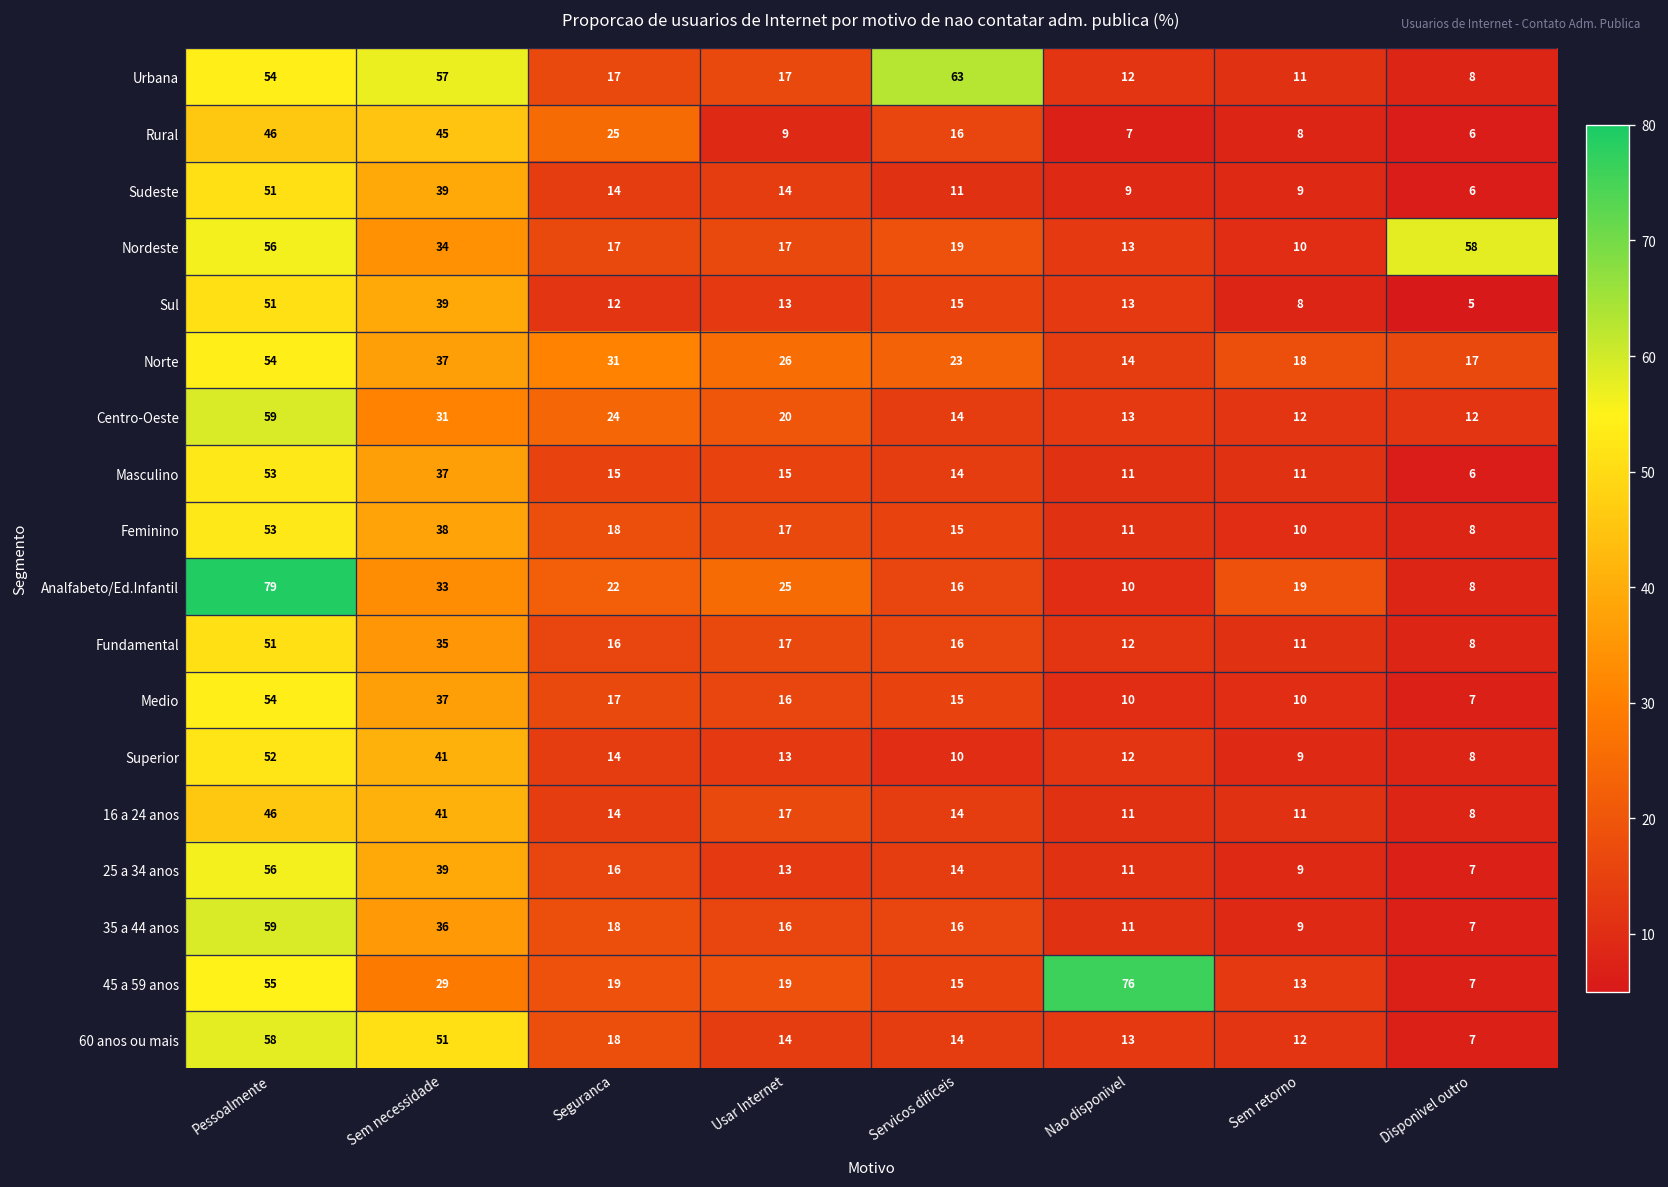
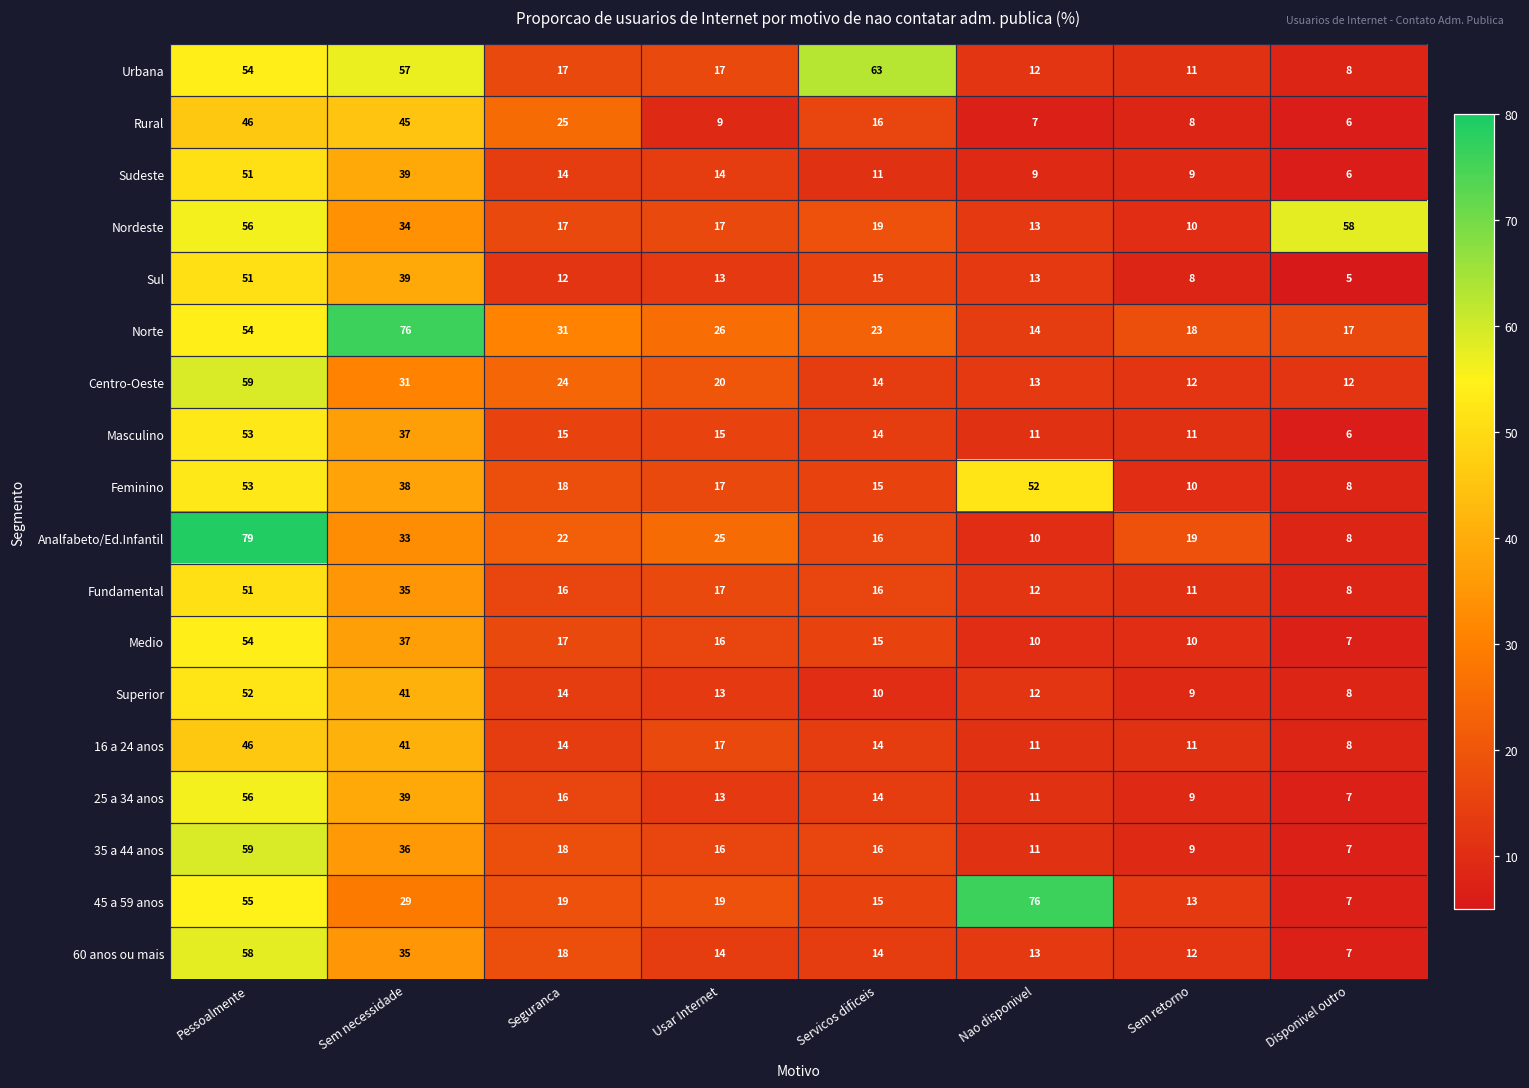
Norte, Sem necessidade: 37 -> 76
Feminino, Nao disponivel: 11 -> 52
60 anos ou mais, Sem necessidade: 51 -> 35
